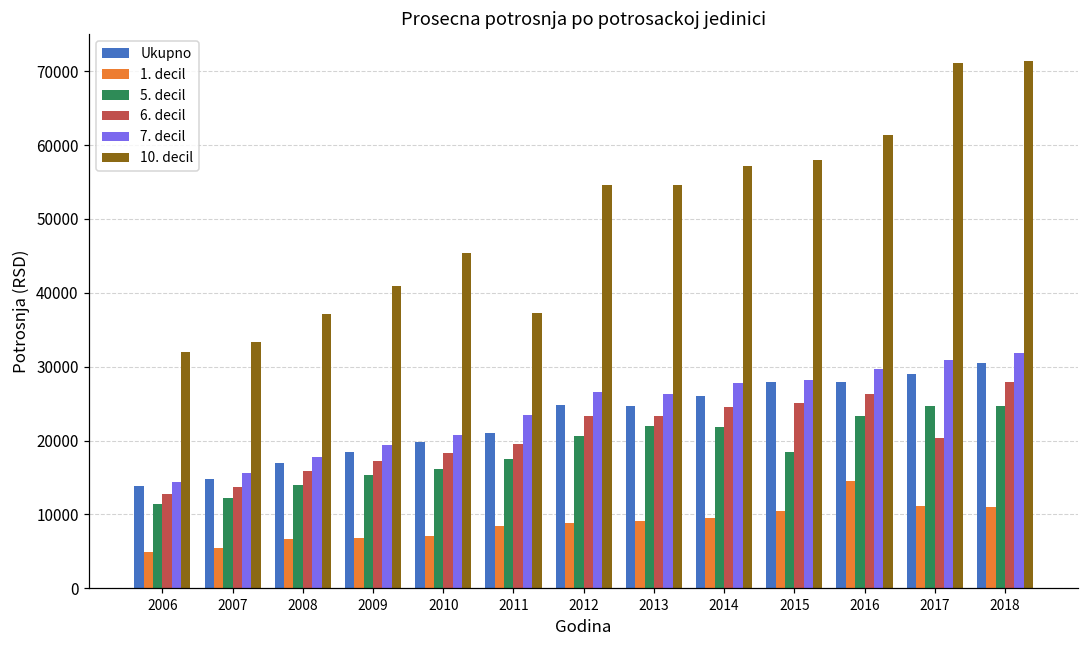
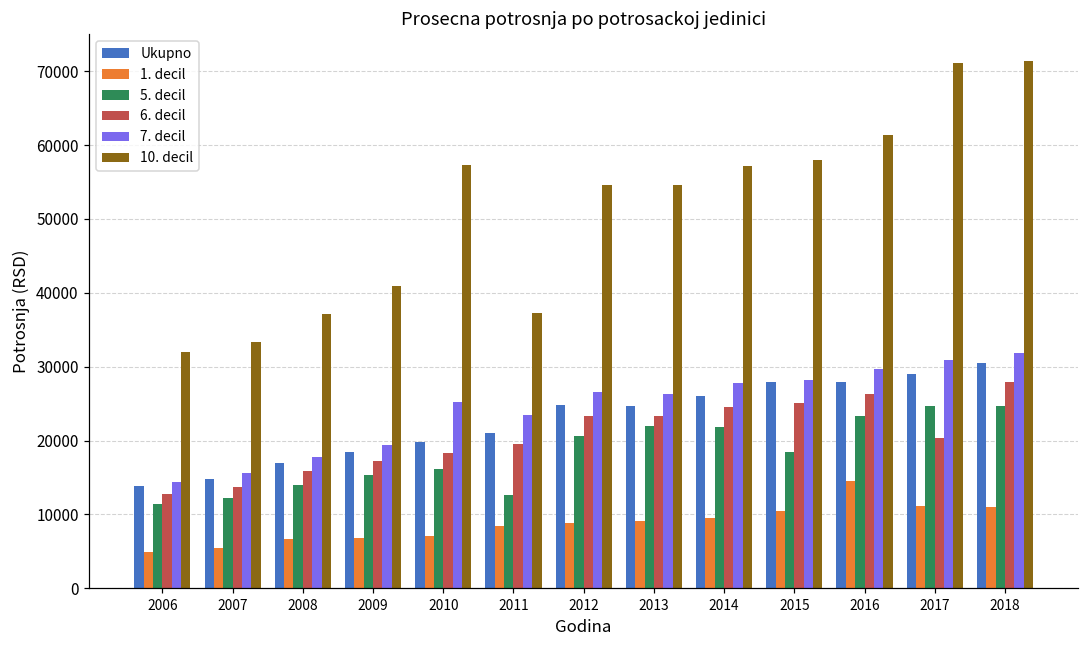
7. decil, 2010: 21000 -> 25000
10. decil, 2010: 45000 -> 57000
5. decil, 2011: 18000 -> 13000
